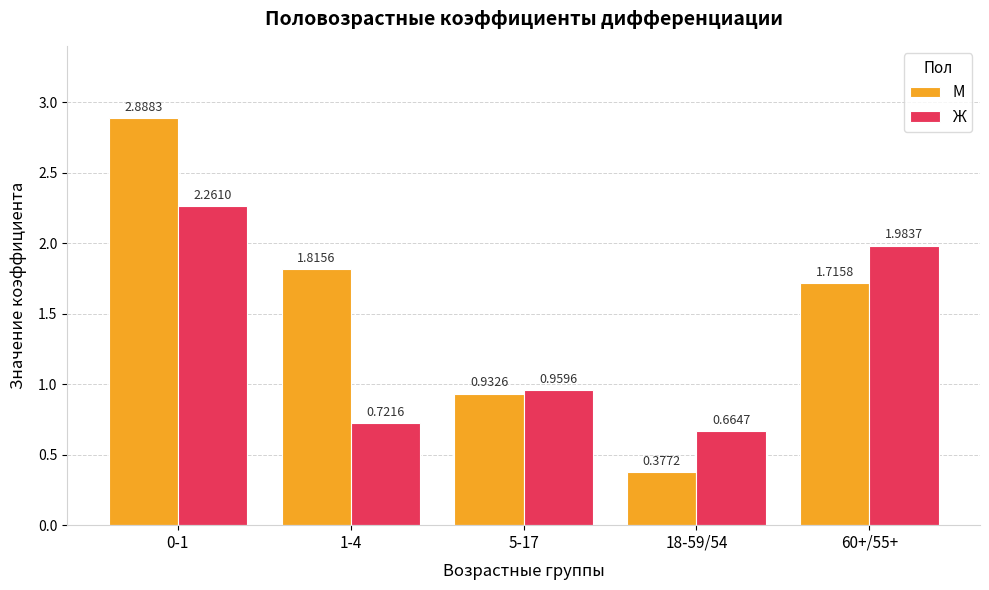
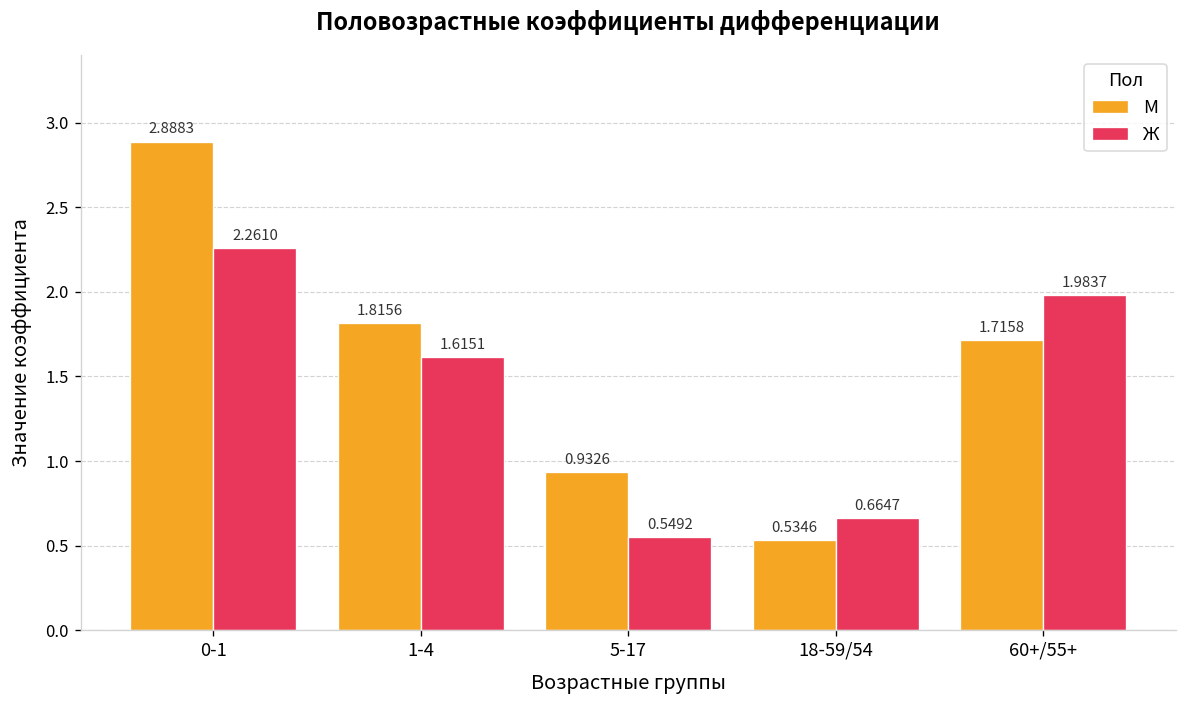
Ж, 1-4: 0.7216 -> 1.6151
Ж, 5-17: 0.9596 -> 0.5492
М, 18-59/54: 0.3772 -> 0.5346
